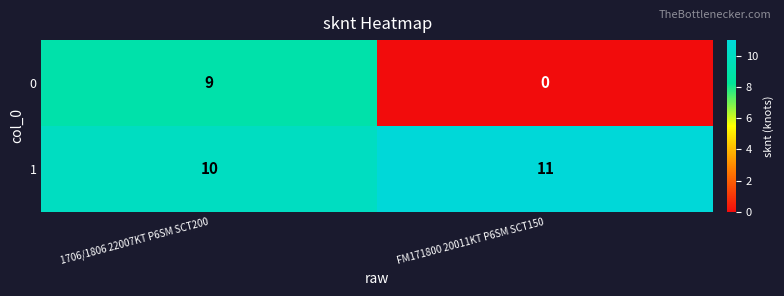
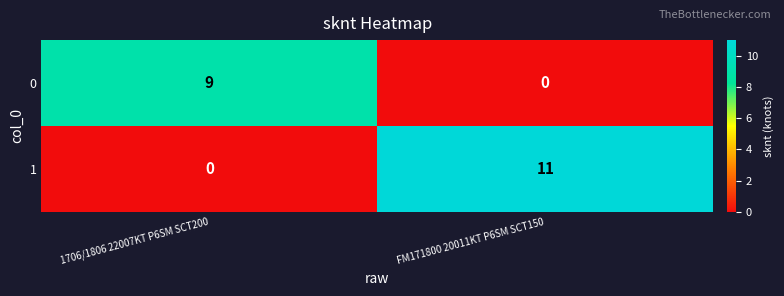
1, 1706/1806 22007KT P6SM SCT200: 10 -> 0
